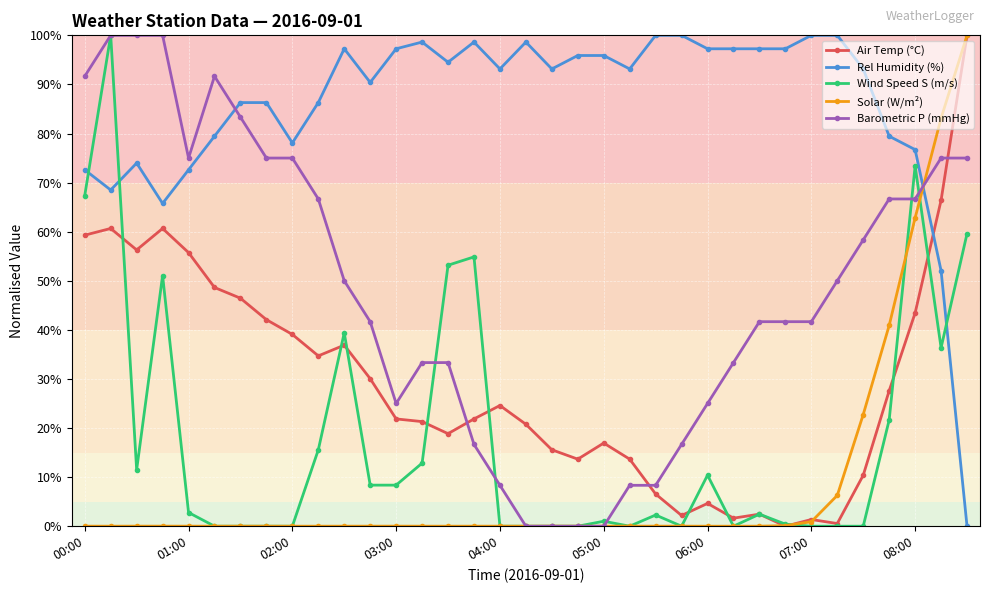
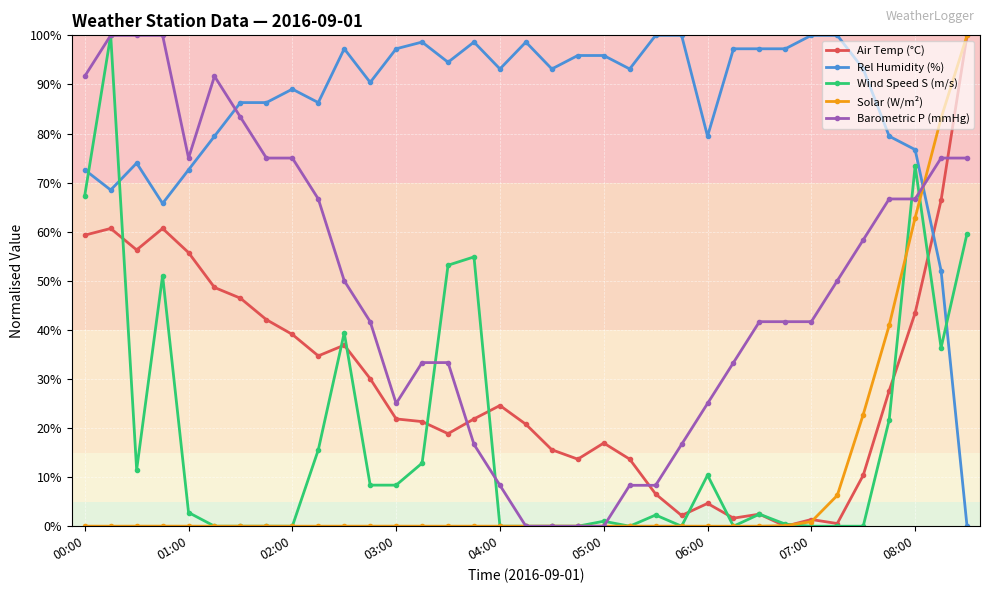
Rel Humidity (%), 02:00: 78% -> 89%
Rel Humidity (%), 06:00: 97% -> 79%
